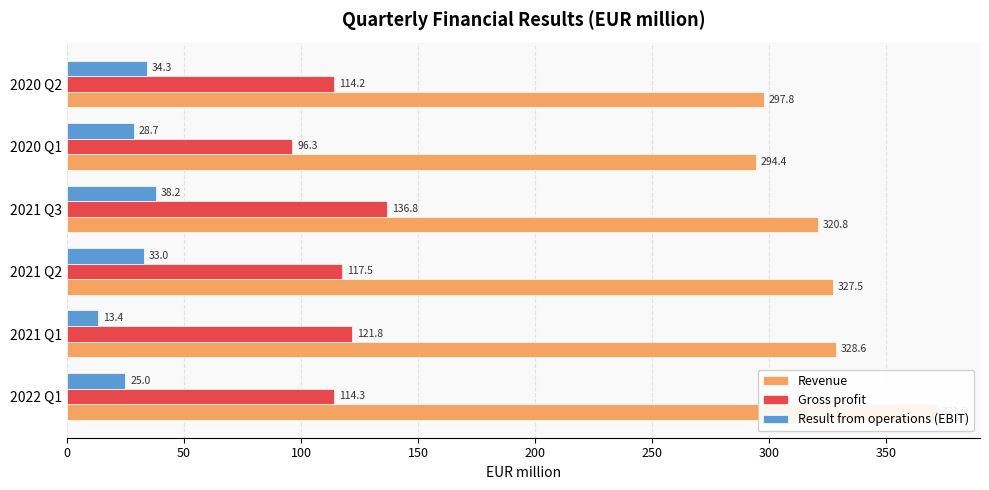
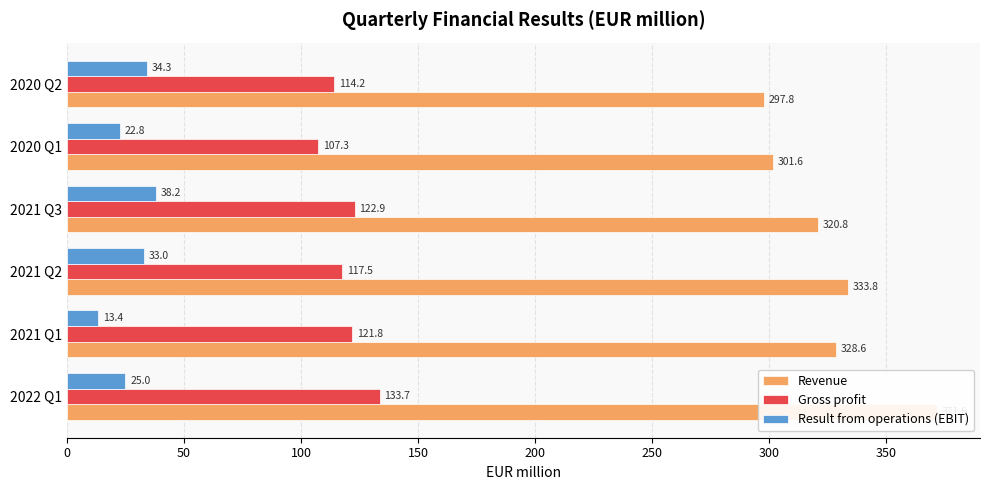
Result from operations (EBIT), 2020 Q1: 28.7 -> 22.8
Gross profit, 2020 Q1: 96.3 -> 107.3
Revenue, 2020 Q1: 294.4 -> 301.6
Gross profit, 2021 Q3: 136.8 -> 122.9
Revenue, 2021 Q2: 327.5 -> 333.8
Gross profit, 2022 Q1: 114.3 -> 133.7
